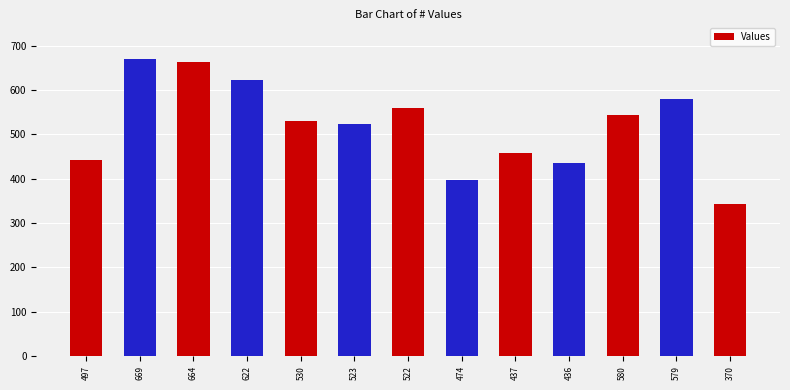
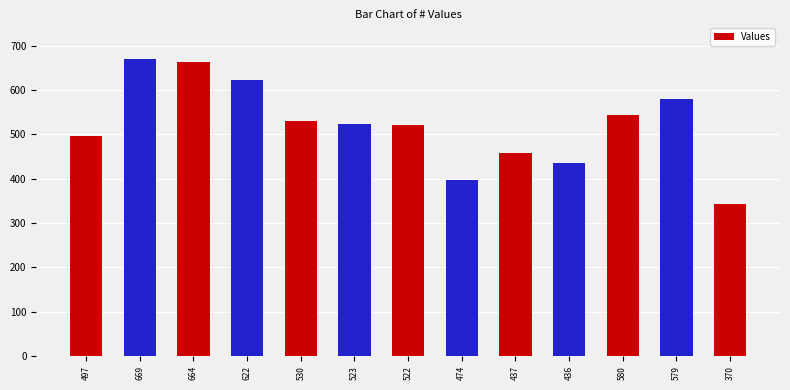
497: 440 -> 500
522: 560 -> 520
